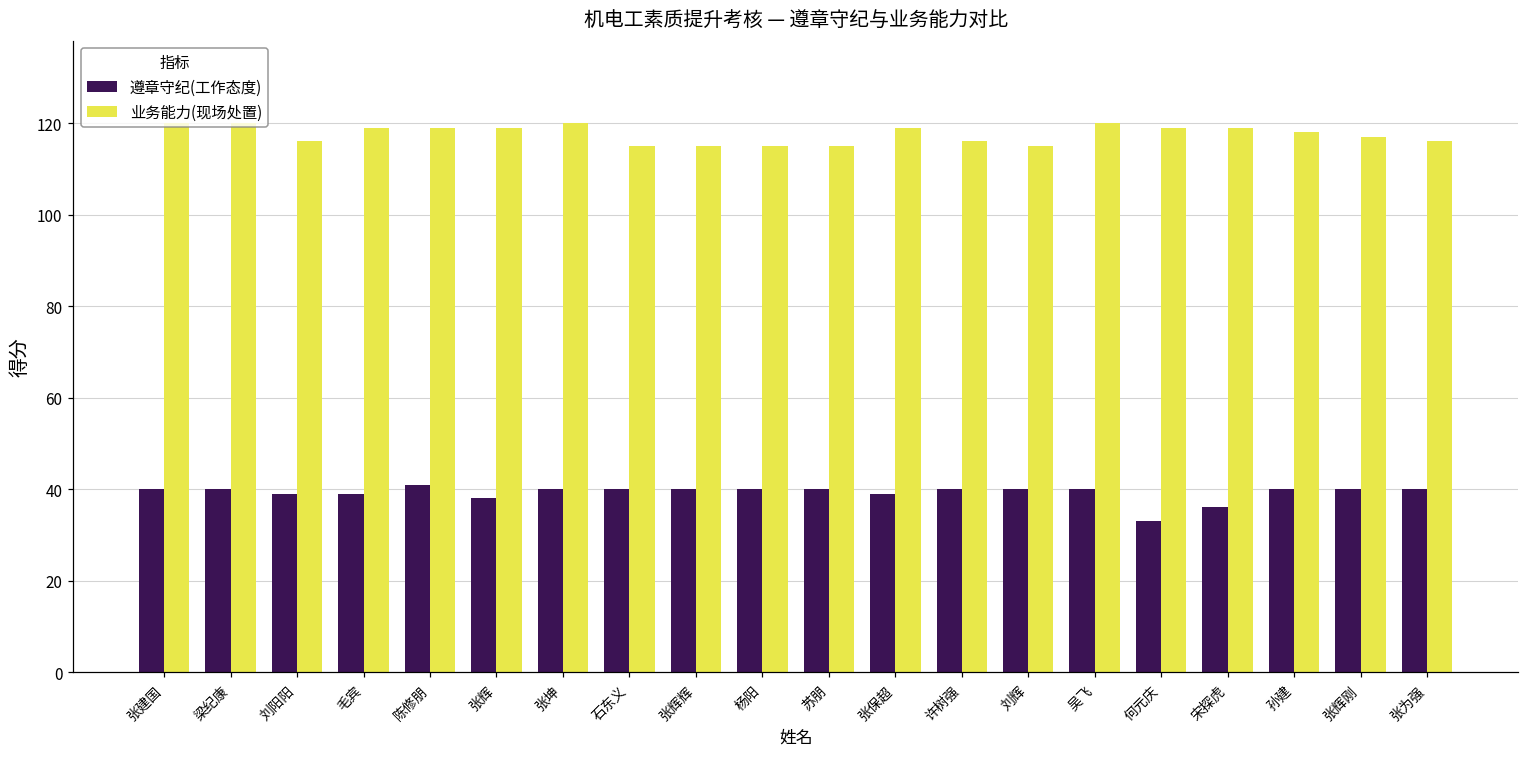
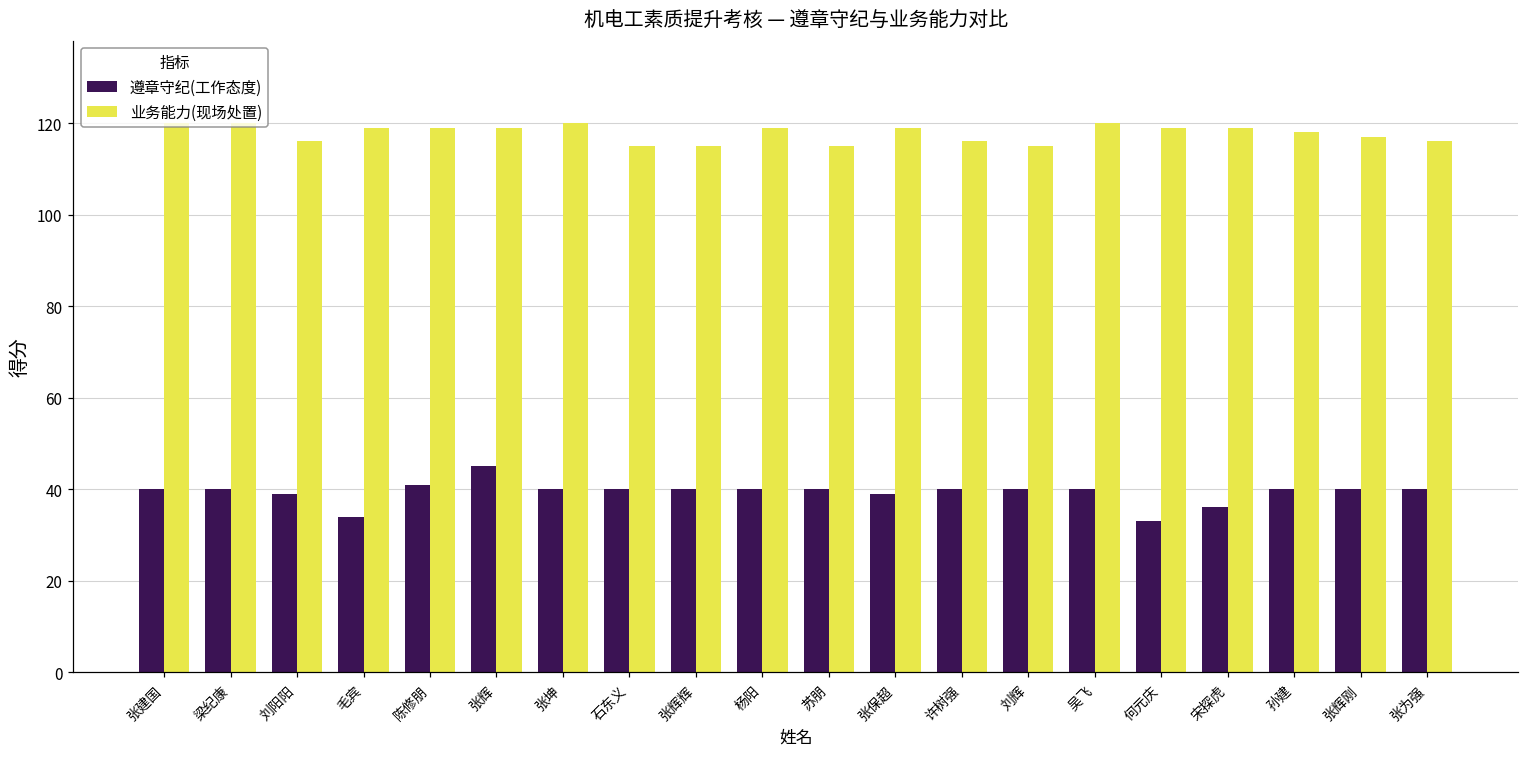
遵章守纪(工作态度), 毛宾: 39 -> 34
遵章守纪(工作态度), 张辉: 38 -> 45
业务能力(现场处置), 杨阳: 115 -> 119
